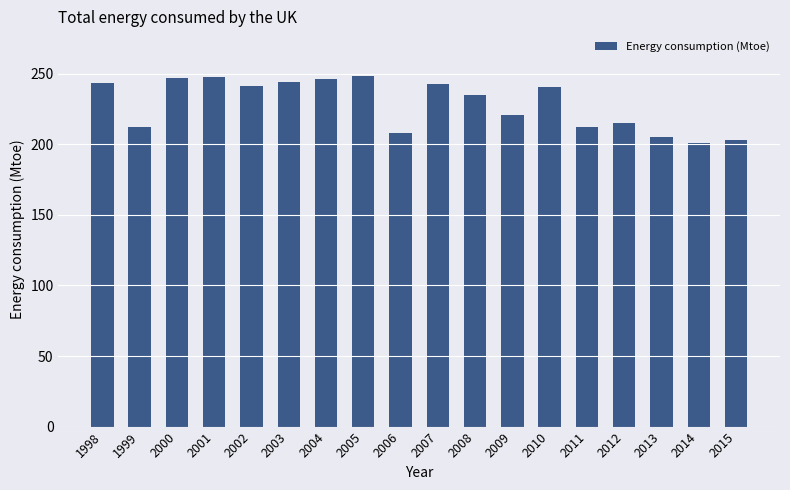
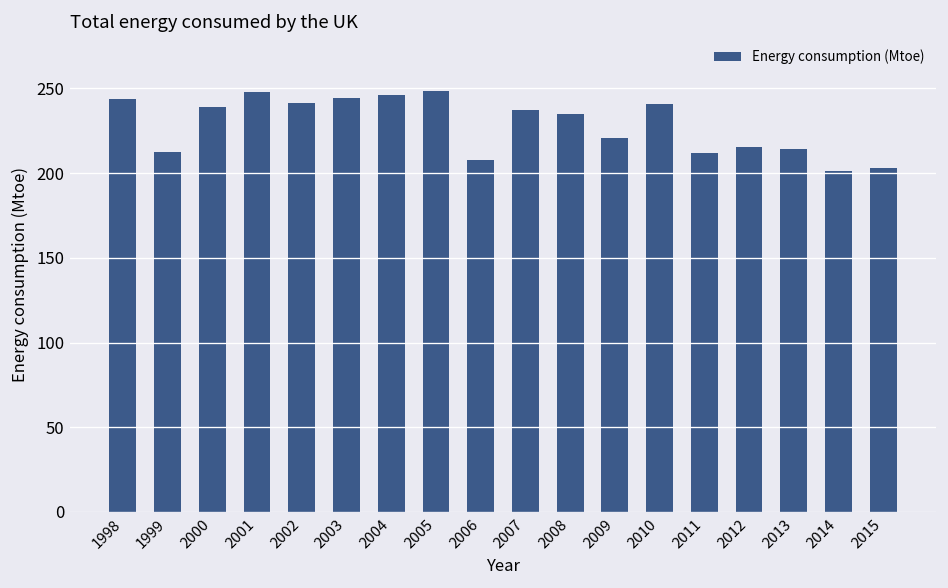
2000: 247 -> 239
2007: 243 -> 237
2013: 205 -> 214
